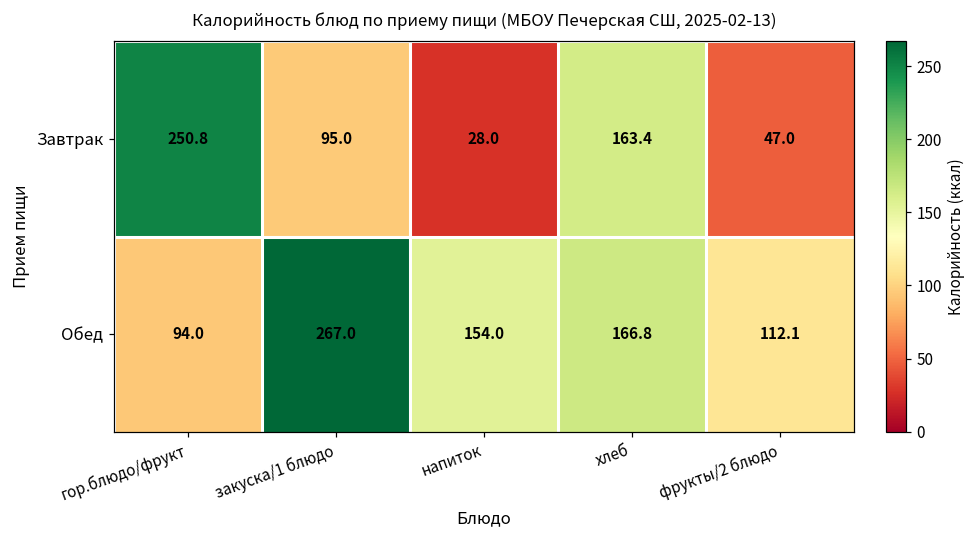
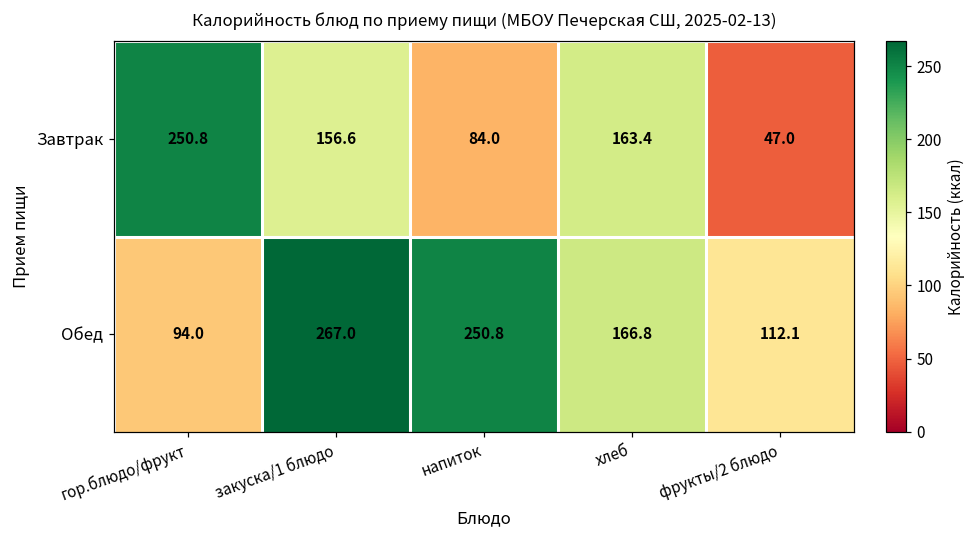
Завтрак, закуска/1 блюдо: 95.0 -> 156.6
Завтрак, напиток: 28.0 -> 84.0
Обед, напиток: 154.0 -> 250.8
